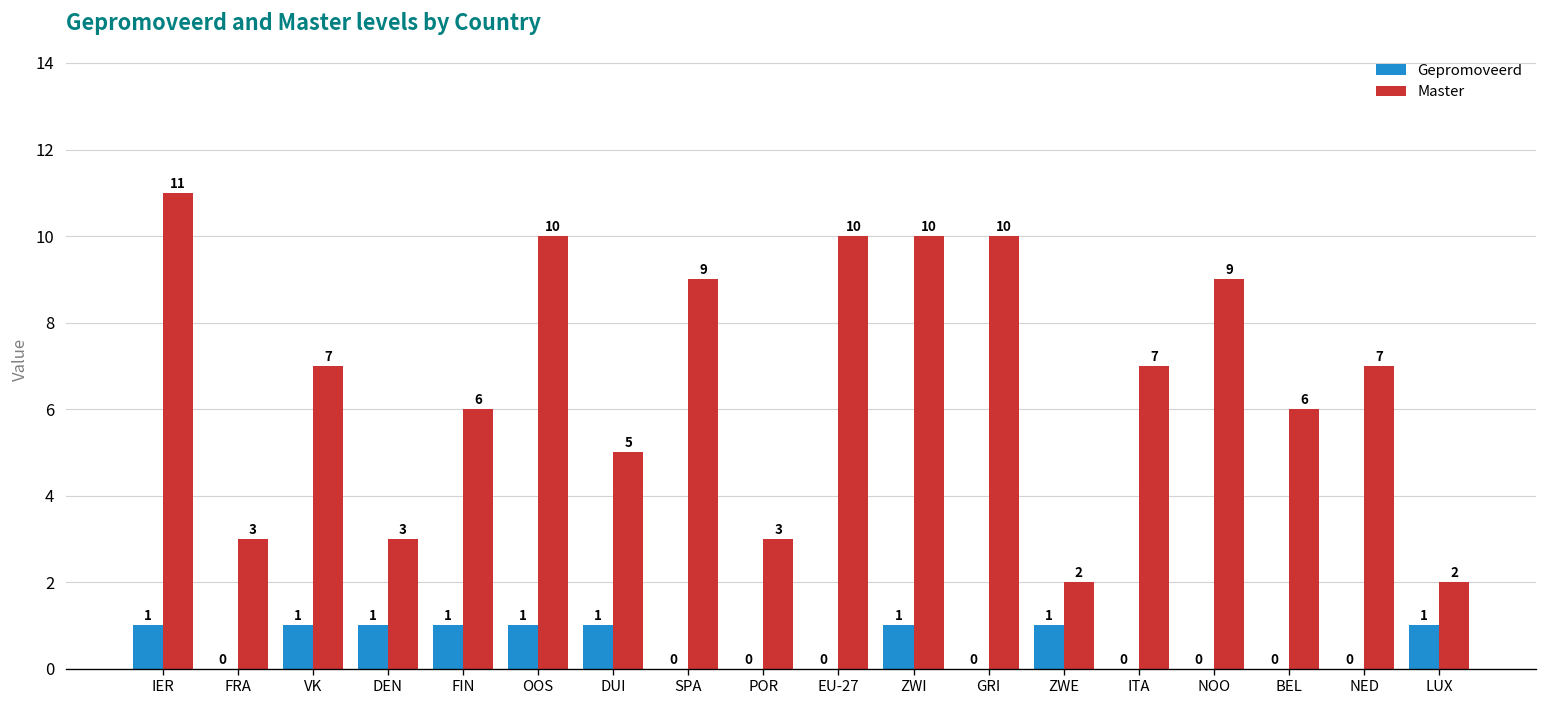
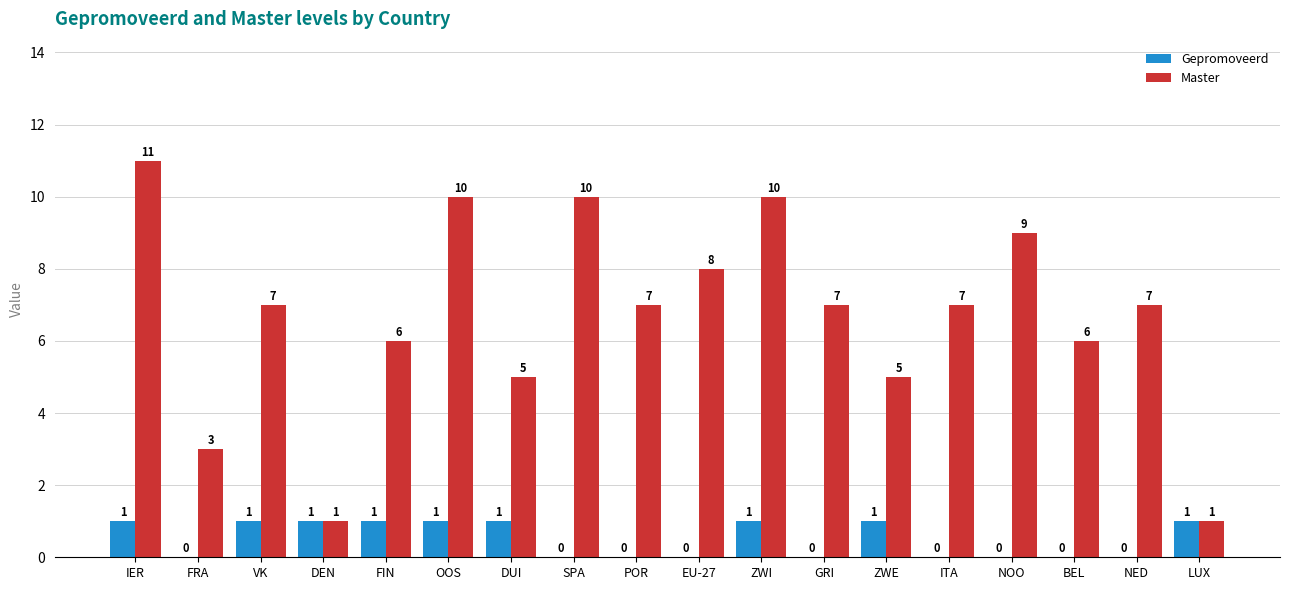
Master, DEN: 3 -> 1
Master, SPA: 9 -> 10
Master, POR: 3 -> 7
Master, EU-27: 10 -> 8
Master, GRI: 10 -> 7
Master, ZWE: 2 -> 5
Master, LUX: 2 -> 1
